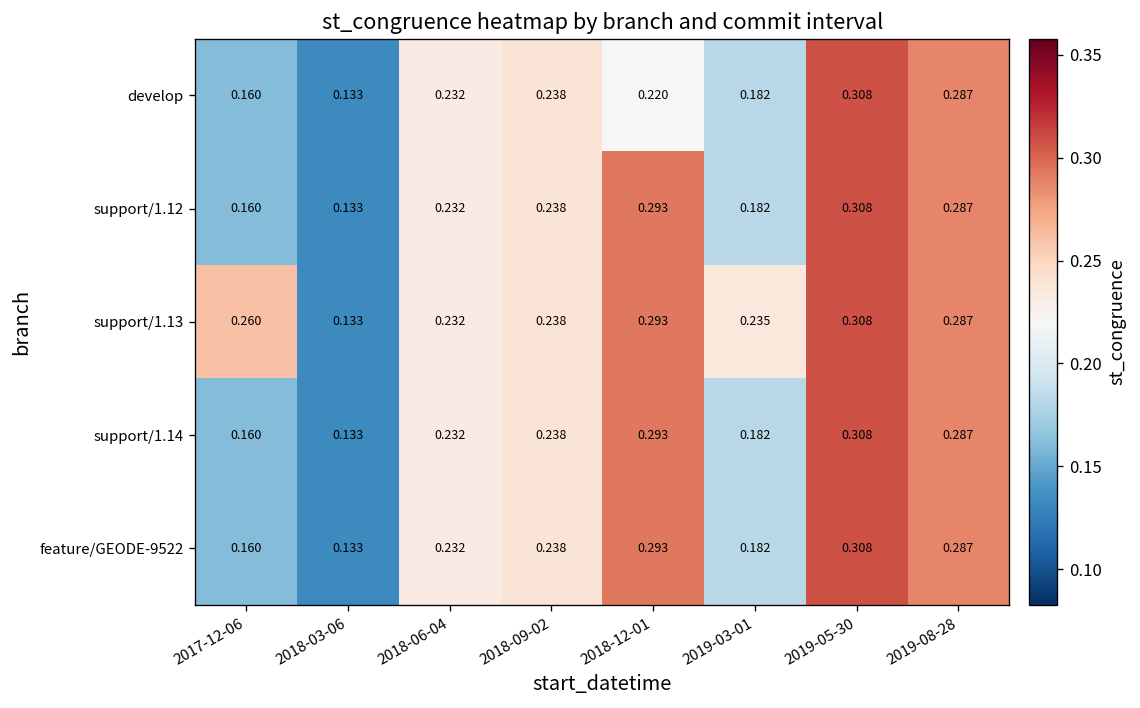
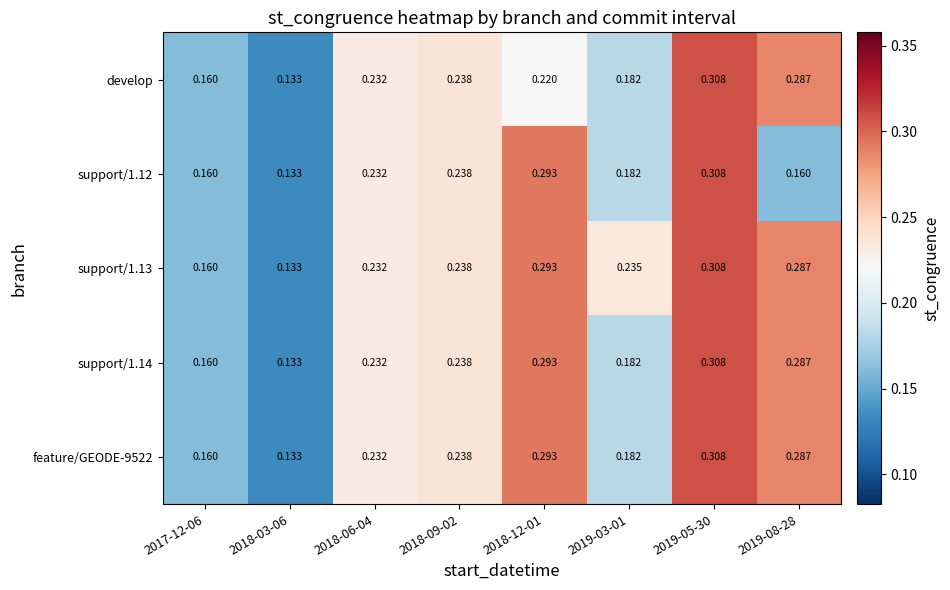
support/1.12, 2019-08-28: 0.287 -> 0.160
support/1.13, 2017-12-06: 0.260 -> 0.160
